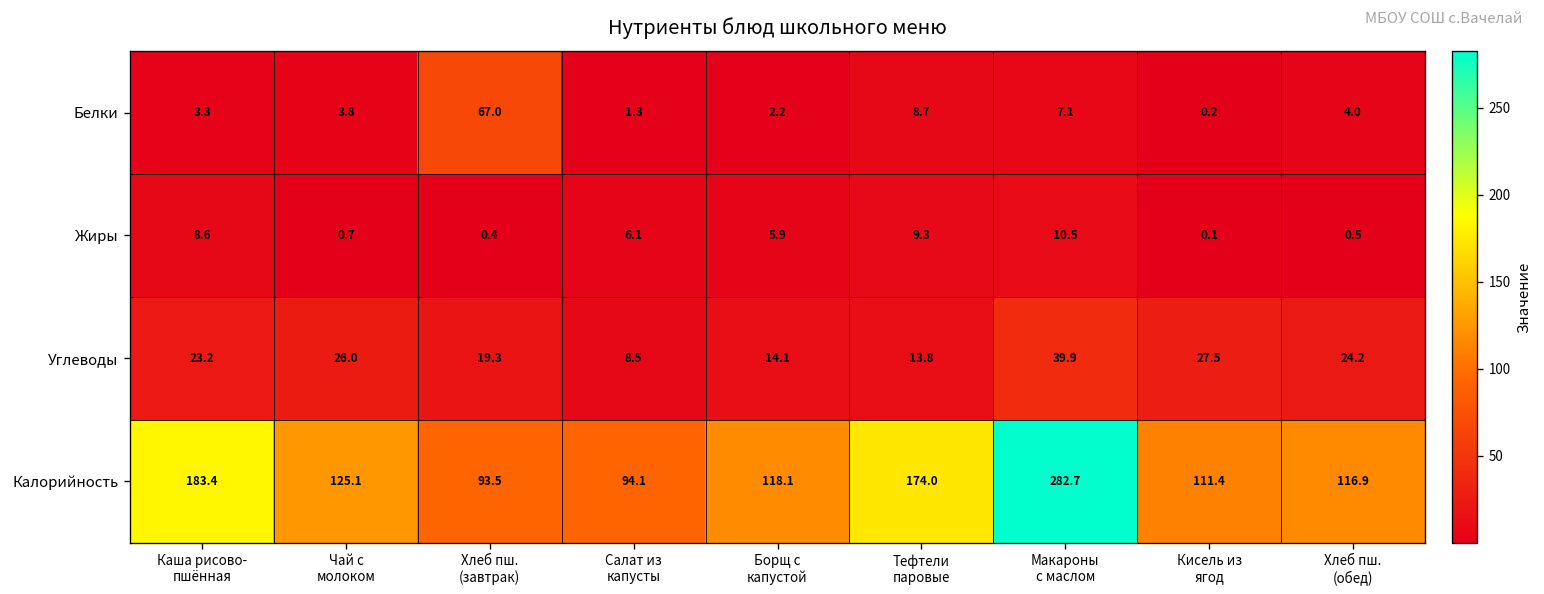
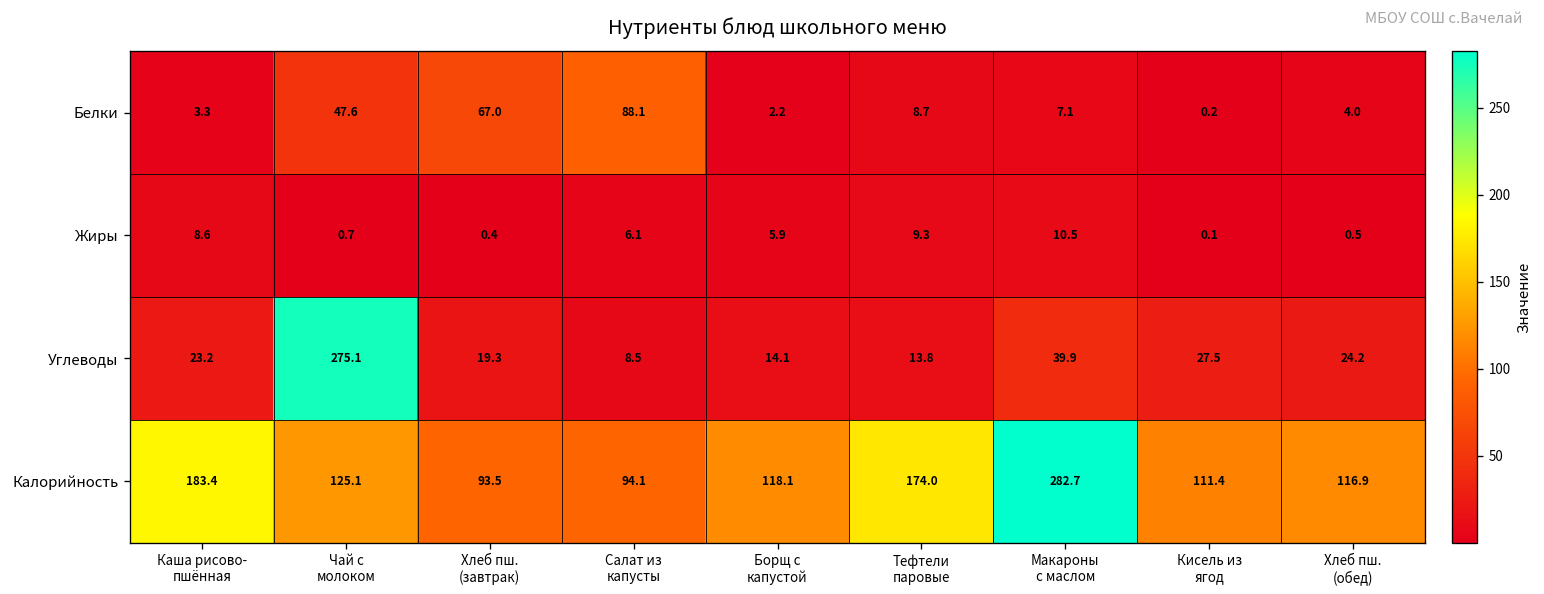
Белки, Чай с молоком: 3.8 -> 47.6
Белки, Салат из капусты: 1.3 -> 88.1
Углеводы, Чай с молоком: 26.0 -> 275.1
